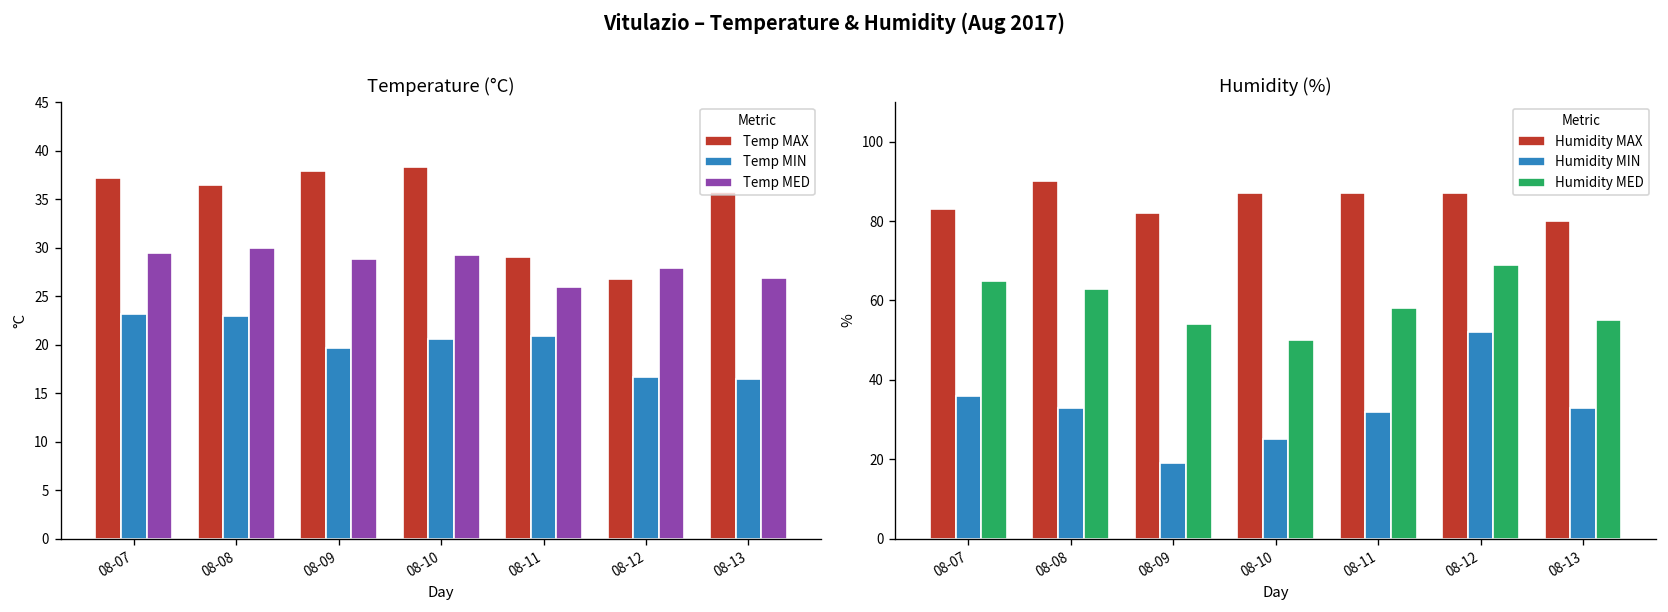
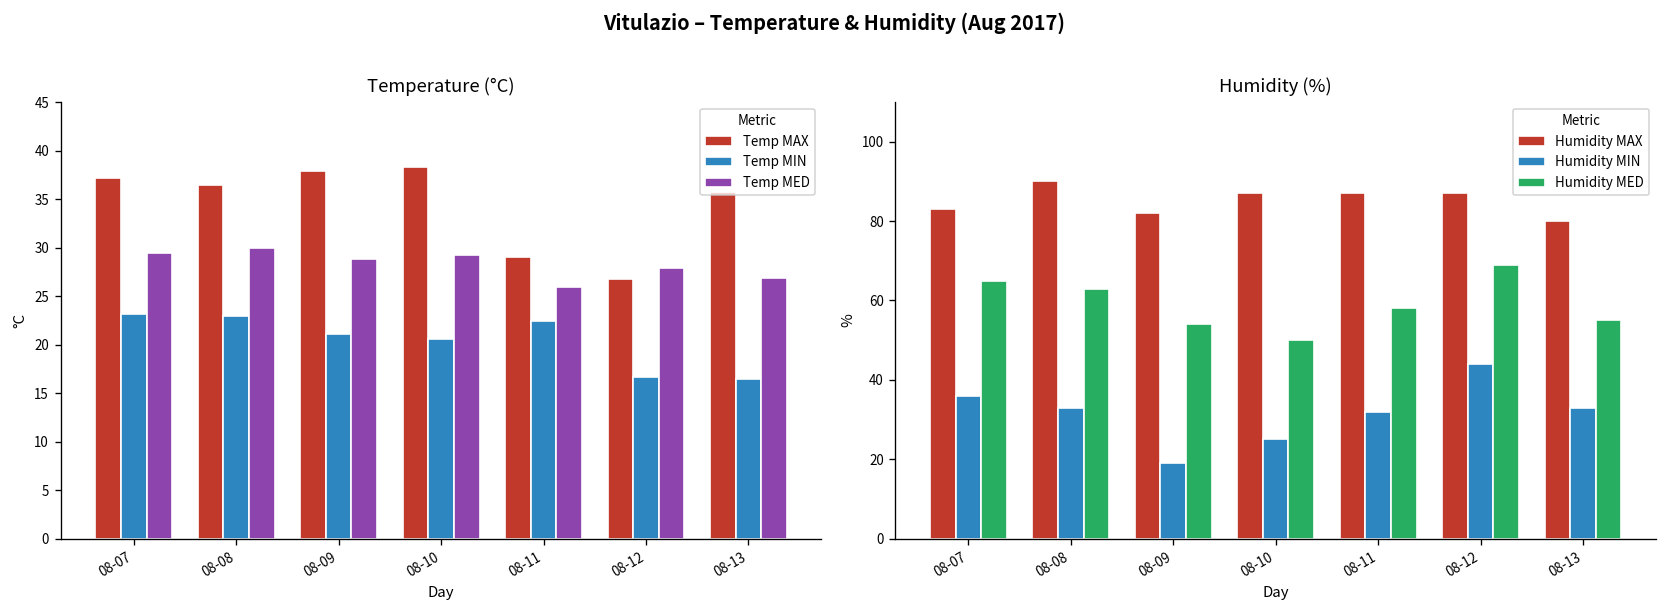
Temperature (°C), Temp MIN, 08-09: 20 -> 21
Temperature (°C), Temp MIN, 08-11: 21 -> 22
Humidity (%), Humidity MIN, 08-12: 52 -> 44
